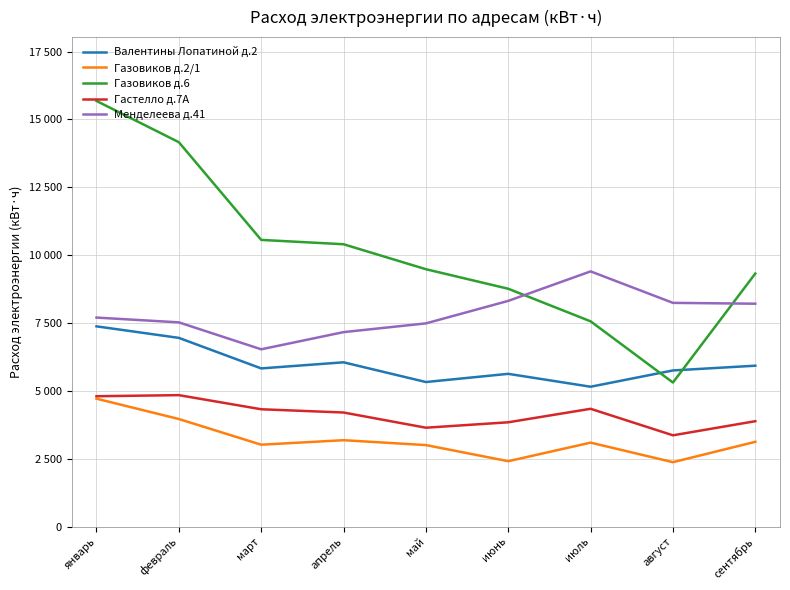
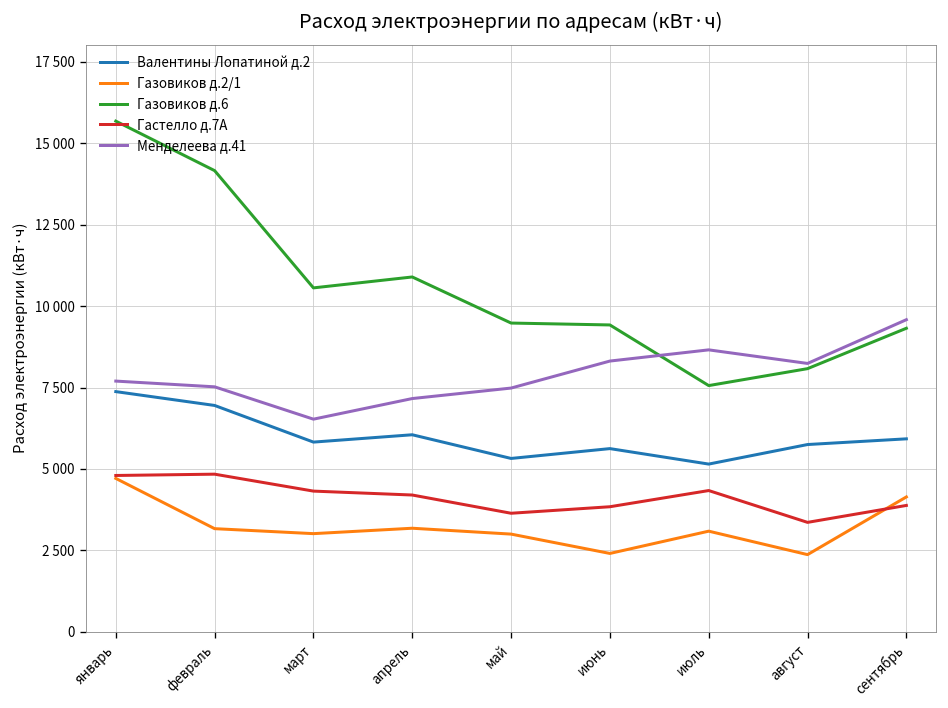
Газовиков д.2/1, февраль: 4000 -> 3200
Газовиков д.6, апрель: 10400 -> 10900
Газовиков д.6, июнь: 8800 -> 9400
Менделеева д.41, июль: 9400 -> 8700
Газовиков д.6, август: 5300 -> 8100
Газовиков д.2/1, сентябрь: 3100 -> 4100
Менделеева д.41, сентябрь: 8200 -> 9600
